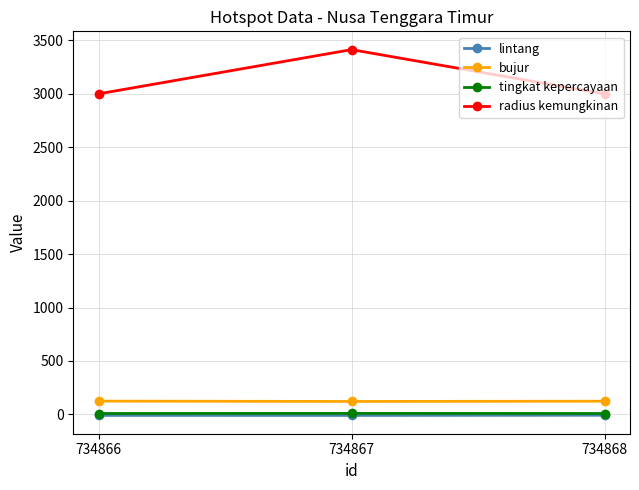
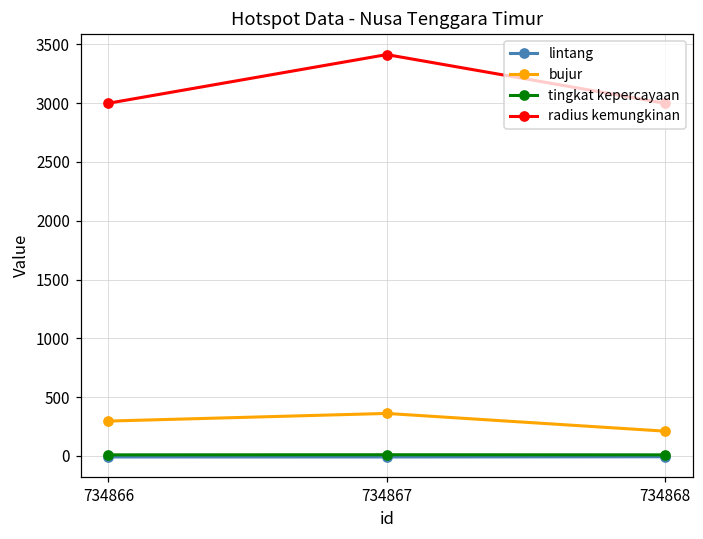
bujur, 734866: 120 -> 300
bujur, 734867: 120 -> 360
bujur, 734868: 120 -> 210
